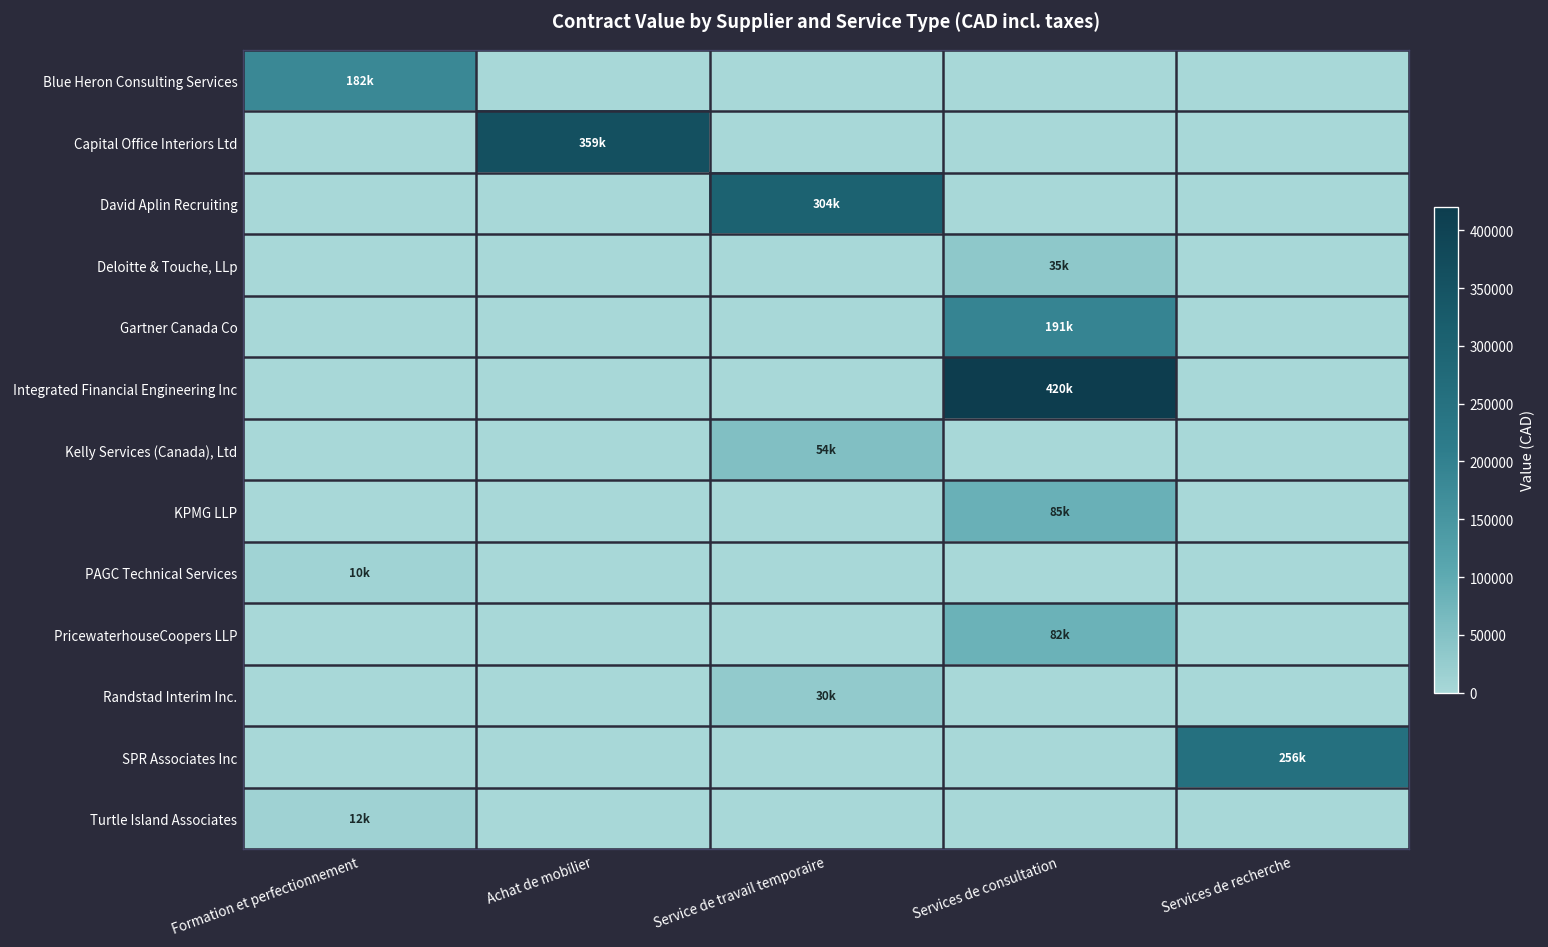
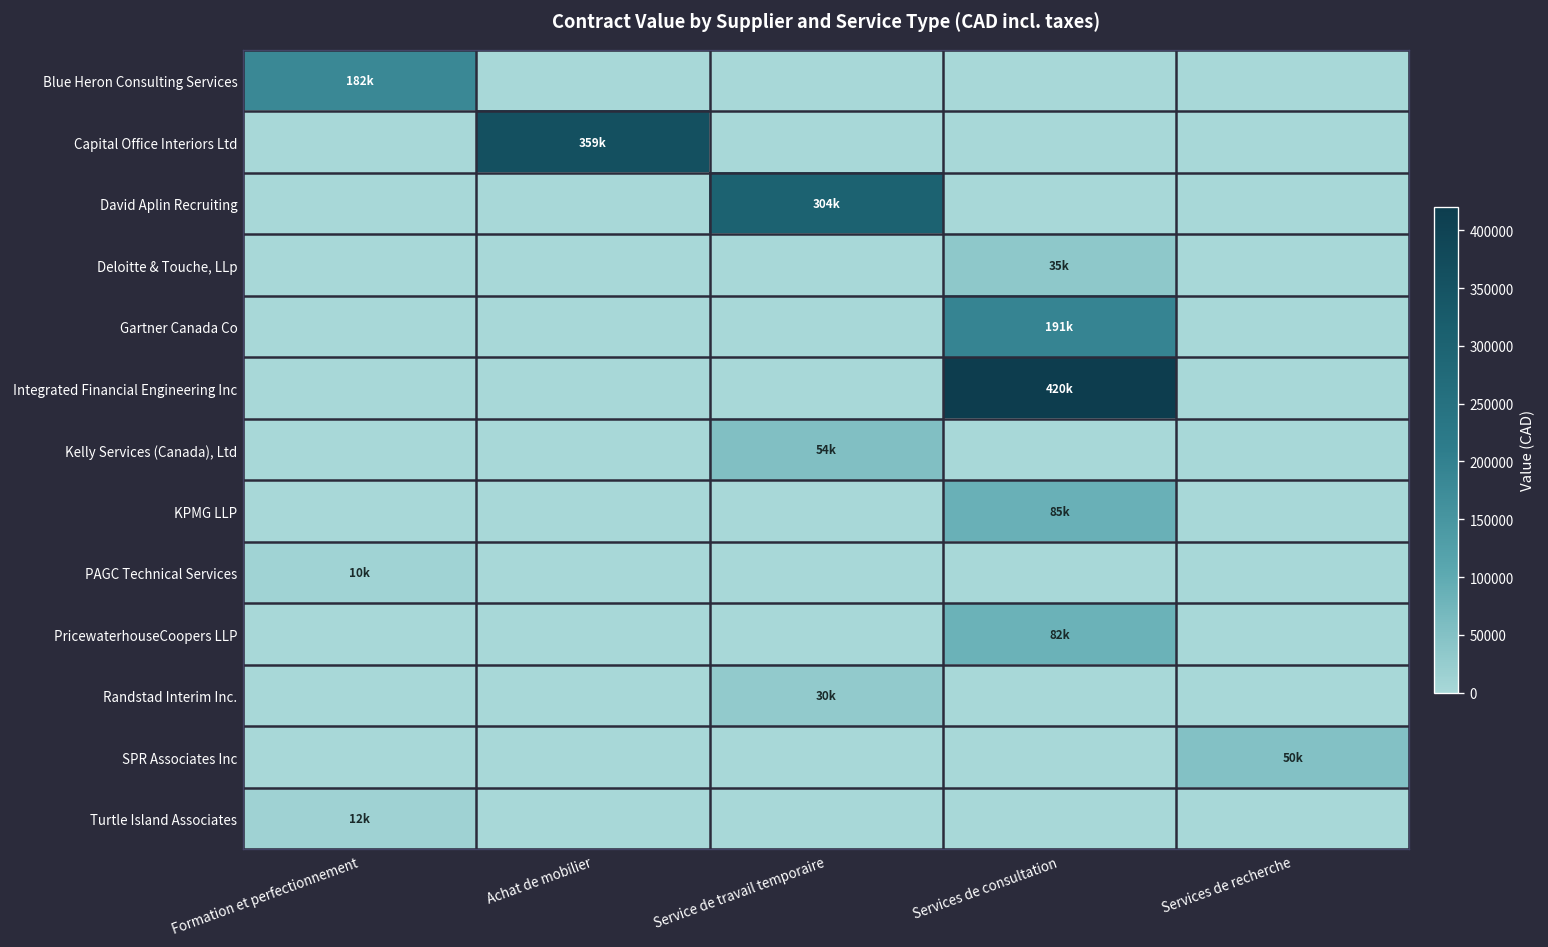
SPR Associates Inc, Services de recherche: 256k -> 50k
